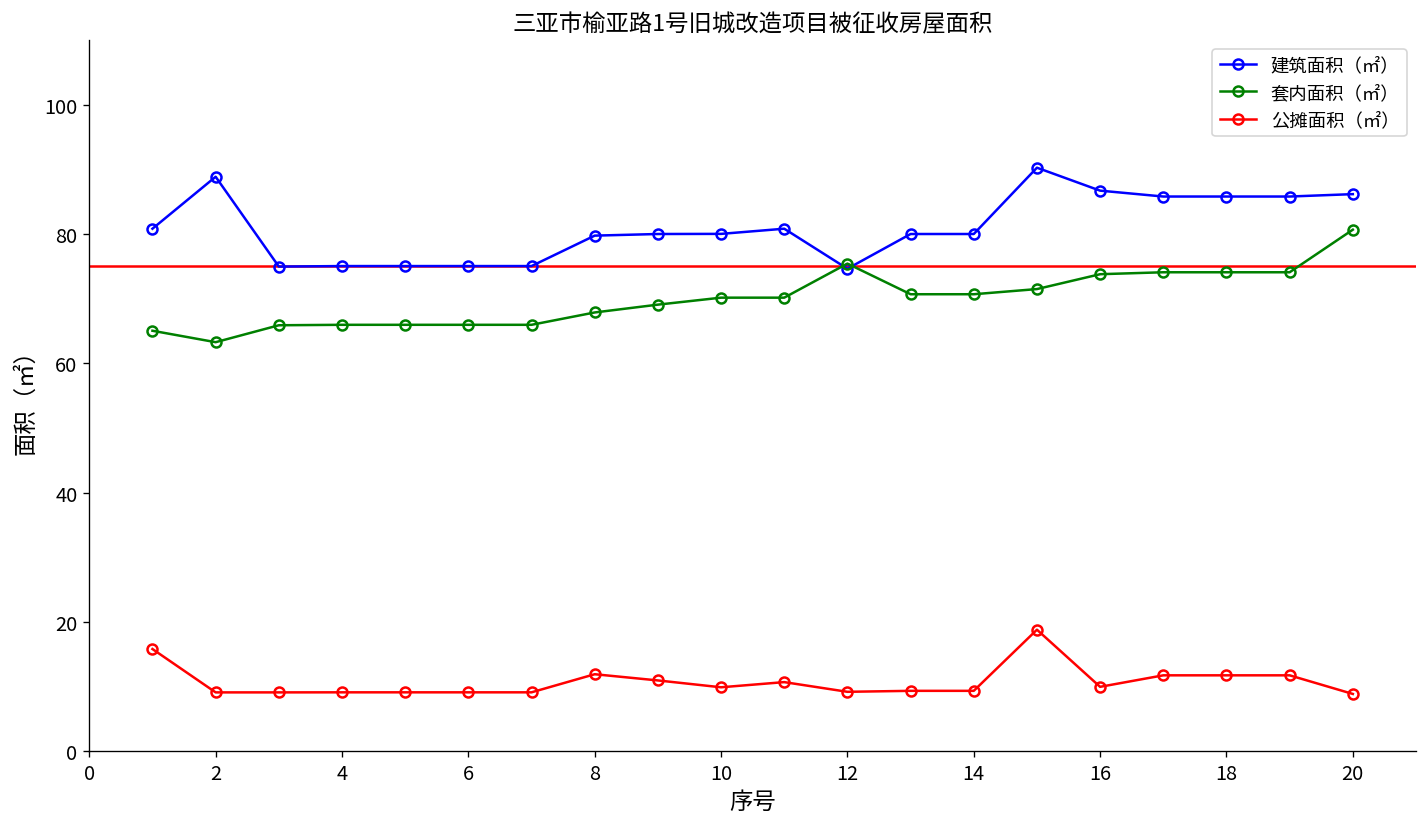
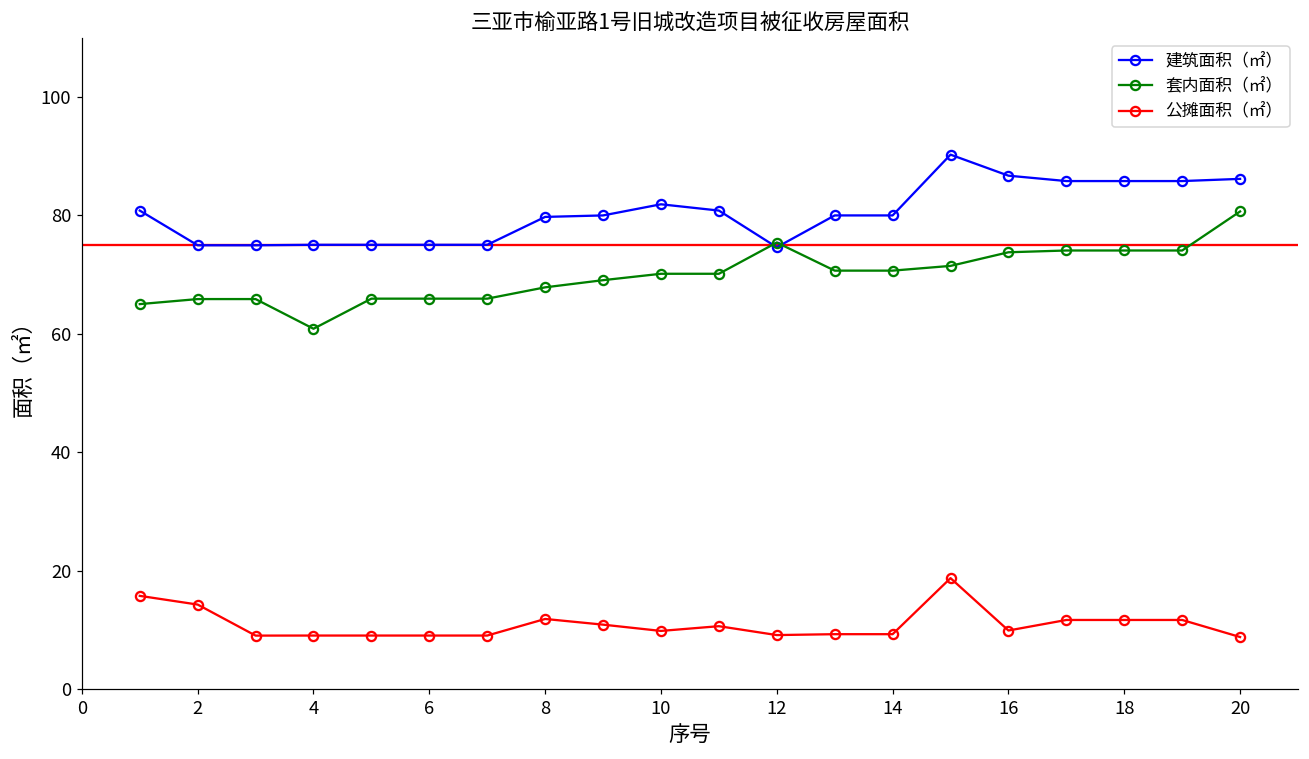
建筑面积（㎡）, 2: 89 -> 75
套内面积（㎡）, 2: 63 -> 66
公摊面积（㎡）, 2: 9 -> 14
套内面积（㎡）, 4: 66 -> 61
建筑面积（㎡）, 10: 80 -> 82
